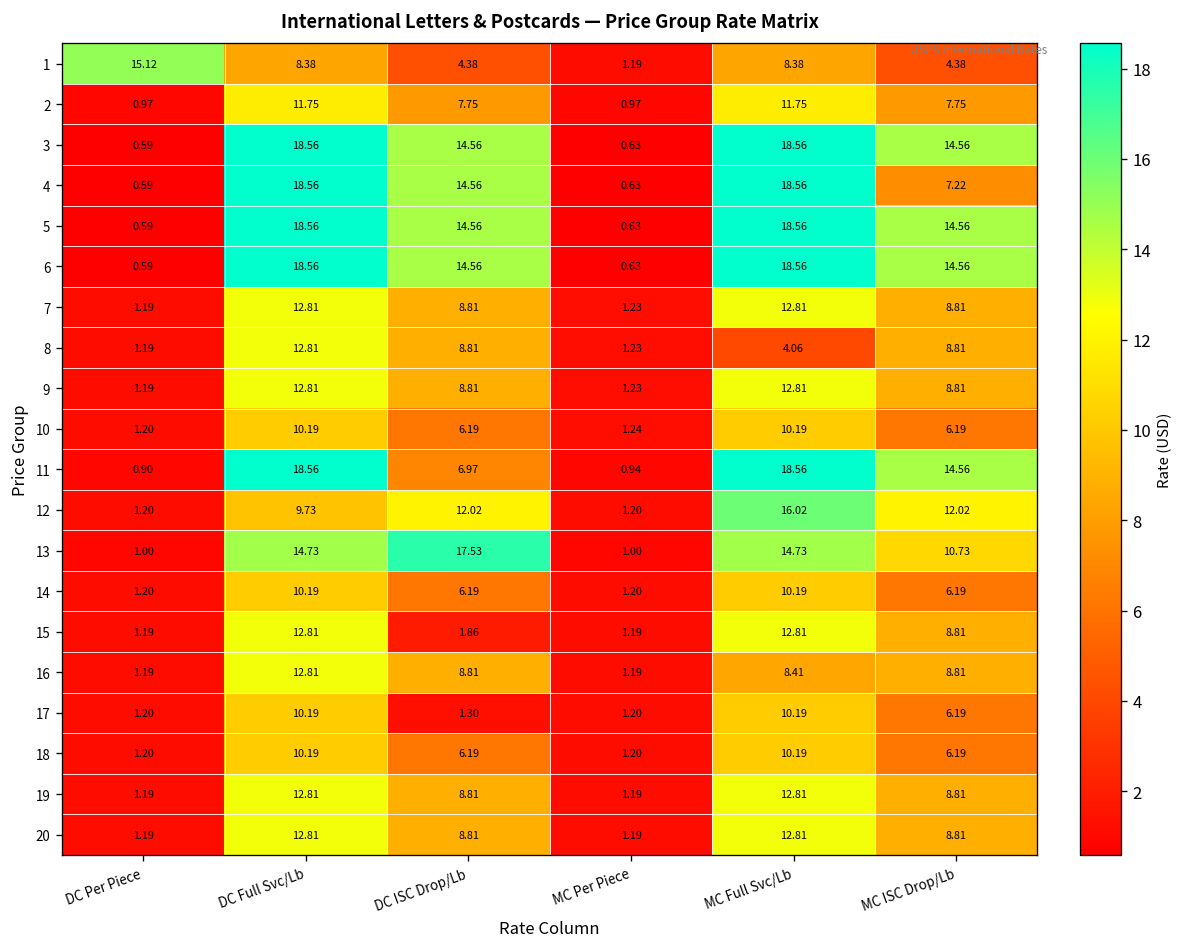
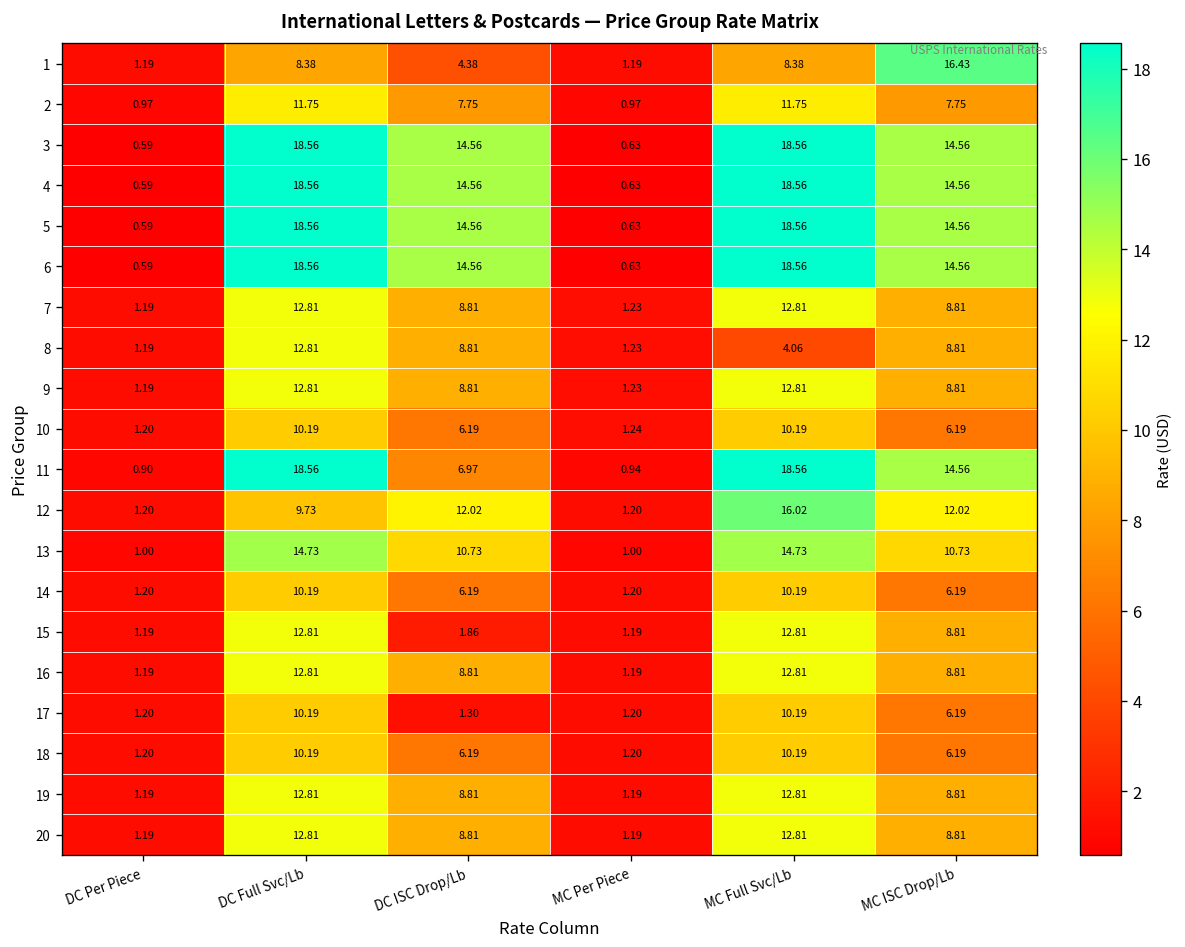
1, DC Per Piece: 15.12 -> 1.19
1, MC ISC Drop/Lb: 4.38 -> 16.43
4, MC ISC Drop/Lb: 7.22 -> 14.56
13, DC ISC Drop/Lb: 17.53 -> 10.73
16, MC Full Svc/Lb: 8.41 -> 12.81
